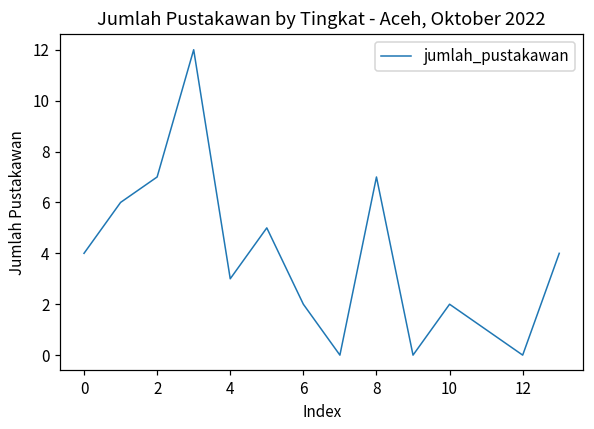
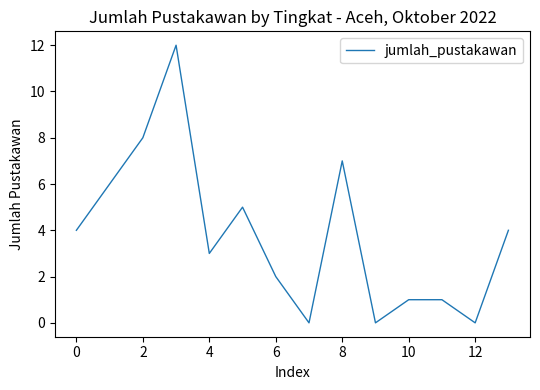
2: 7 -> 8
10: 2 -> 1
